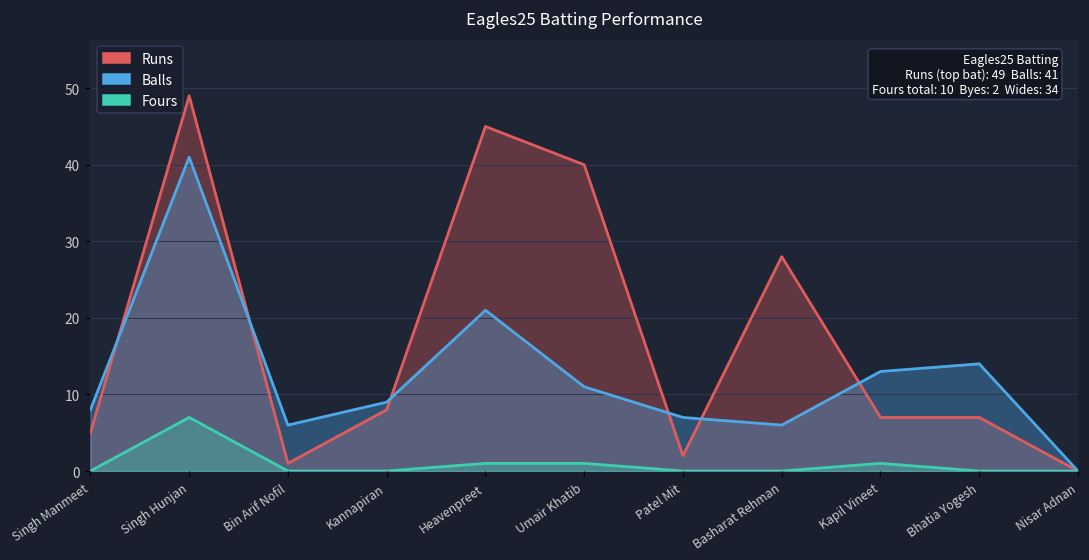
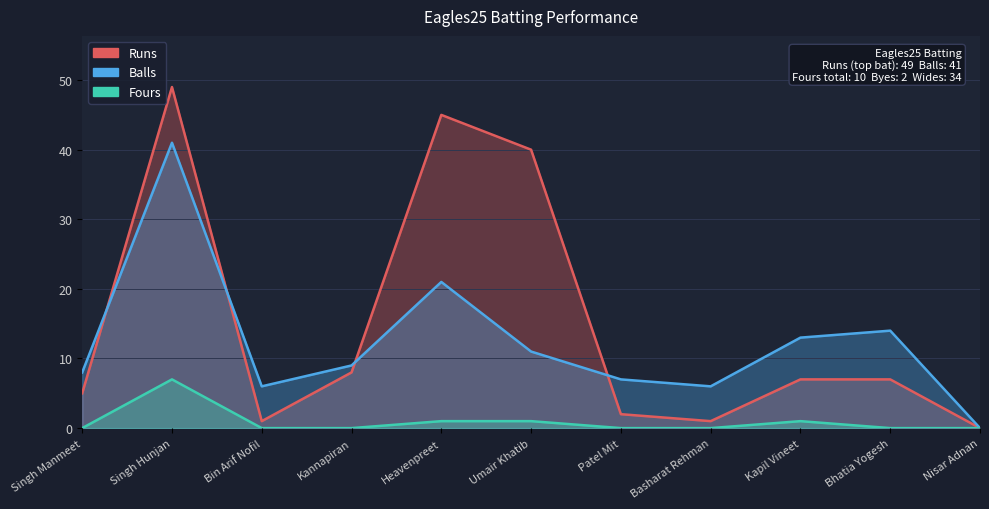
Runs, Basharat Rehman: 28 -> 1
